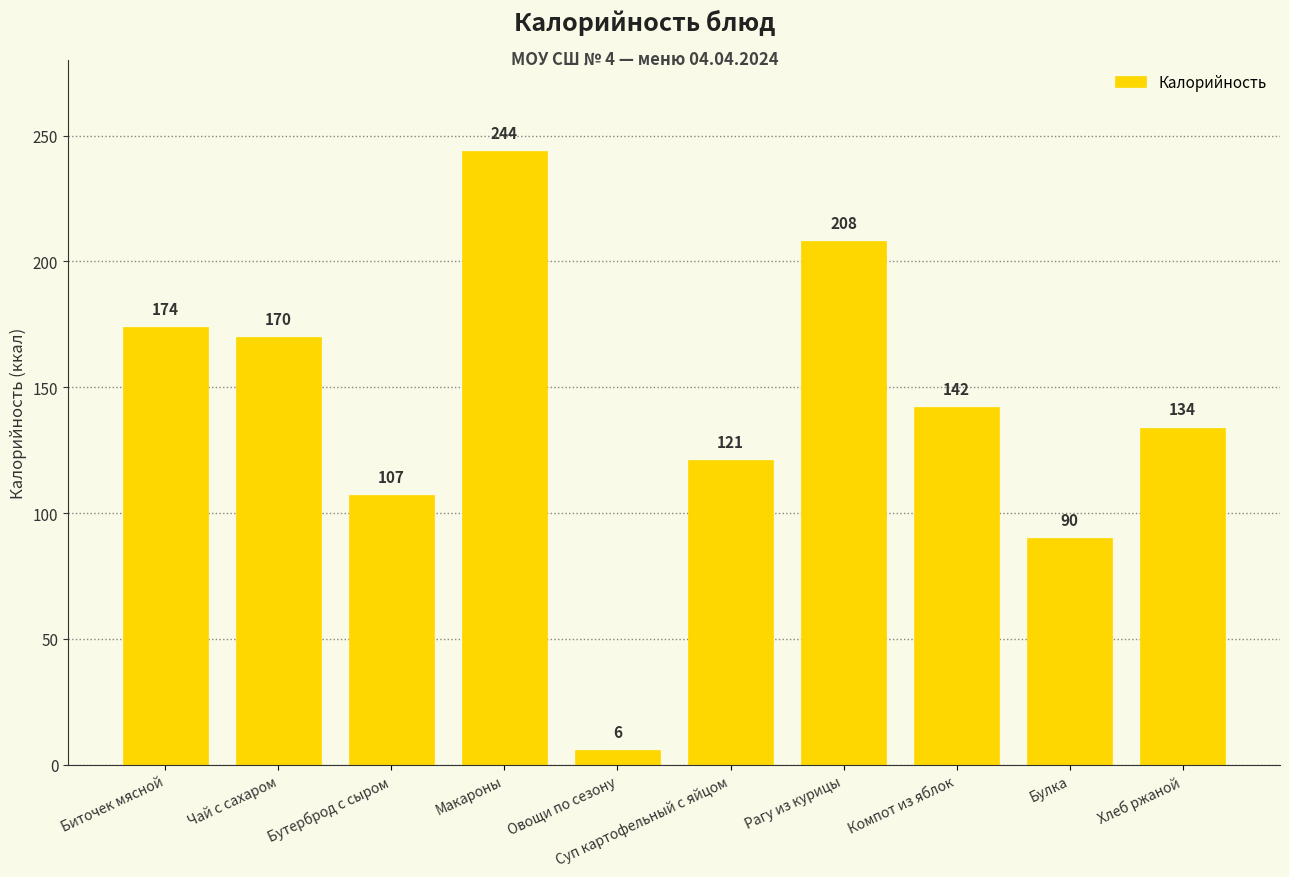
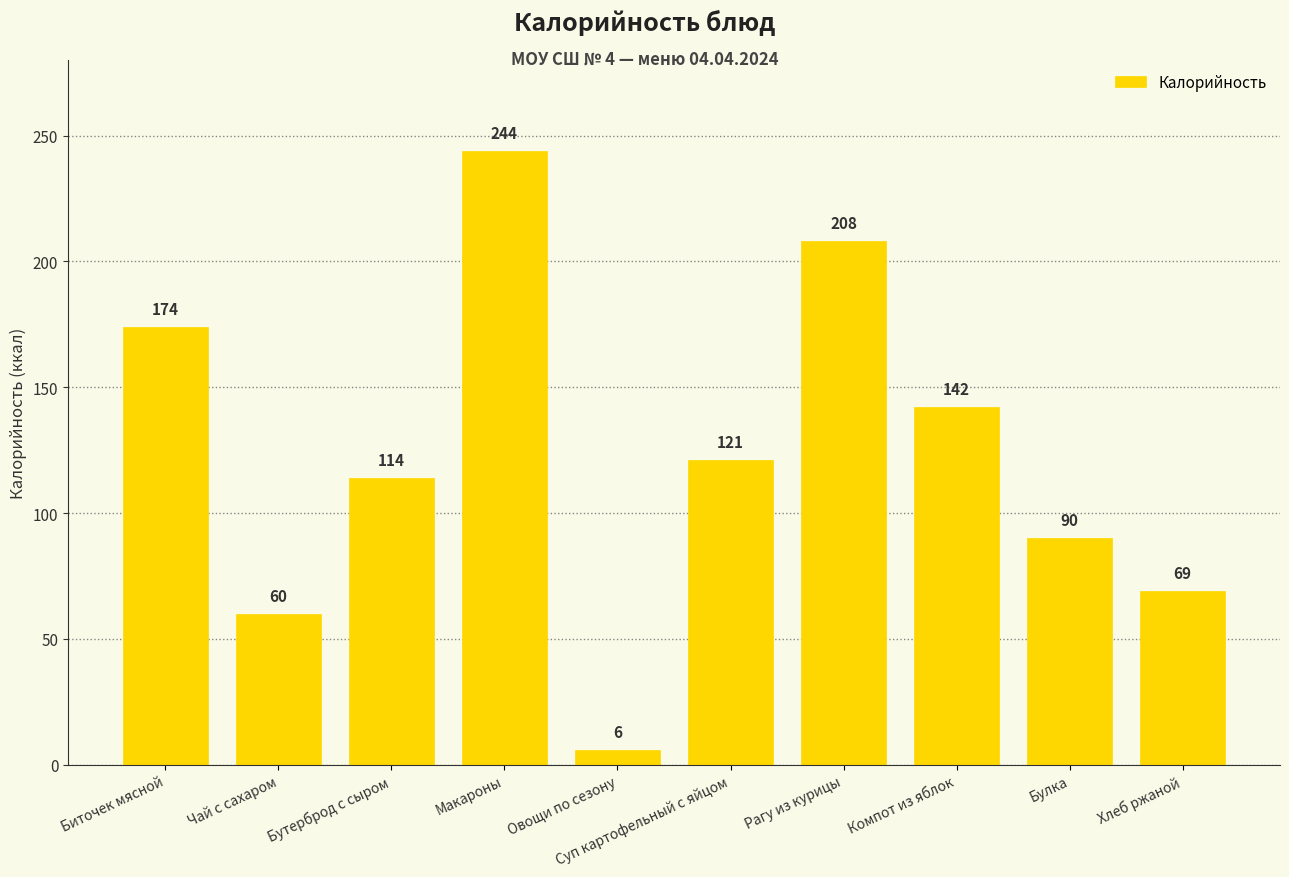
Чай с сахаром: 170 -> 60
Бутерброд с сыром: 107 -> 114
Хлеб ржаной: 134 -> 69
